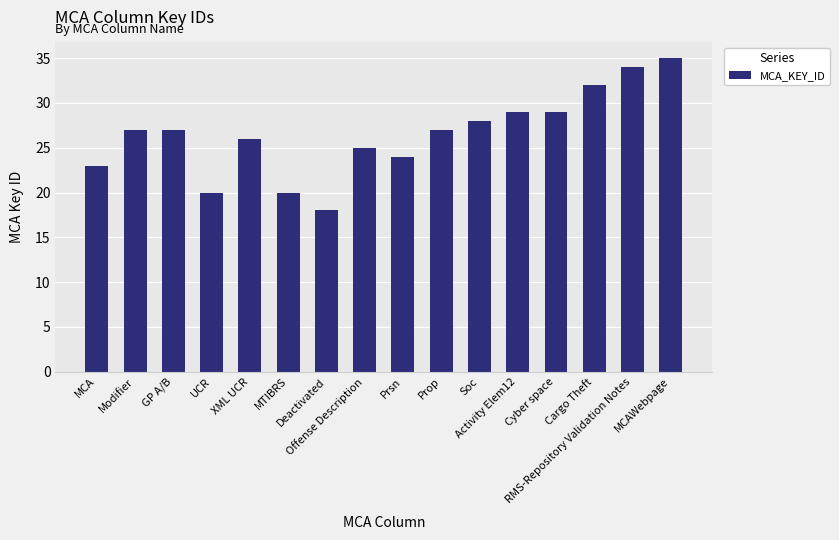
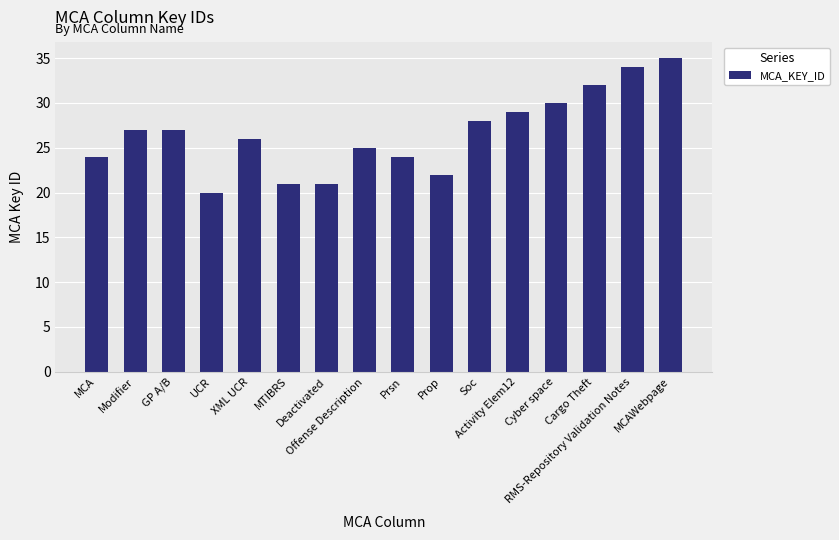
MCA: 23 -> 24
MTIBRS: 20 -> 21
Deactivated: 18 -> 21
Prop: 27 -> 22
Cyber space: 29 -> 30
